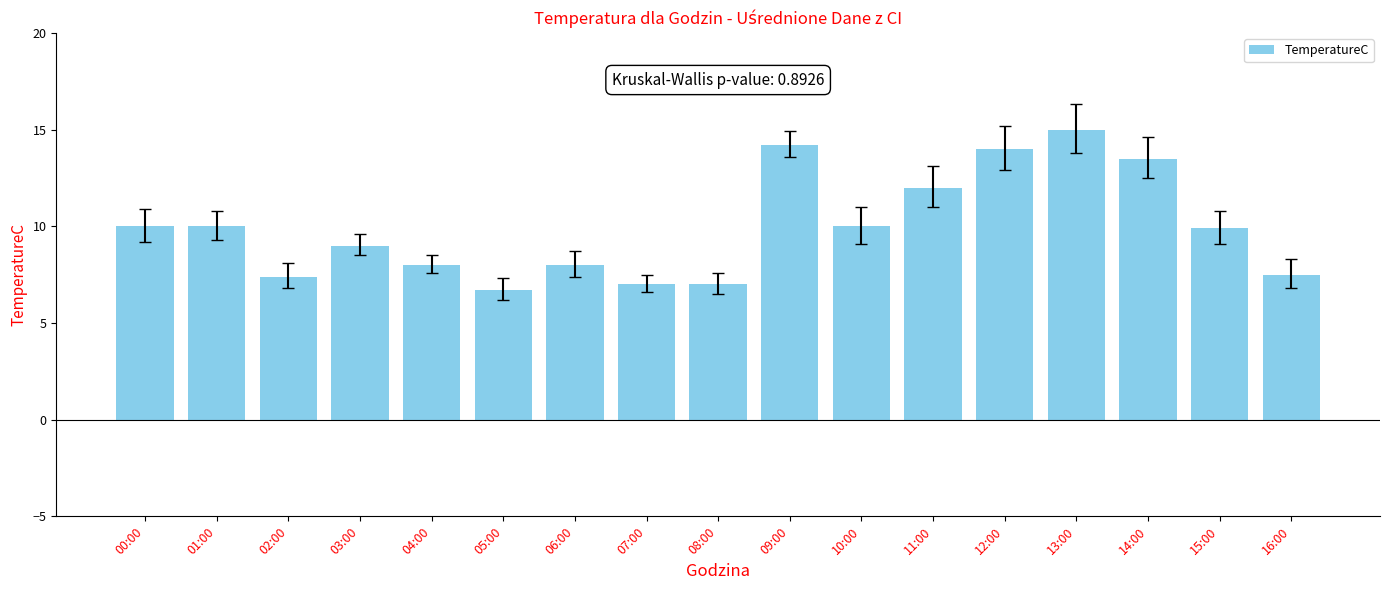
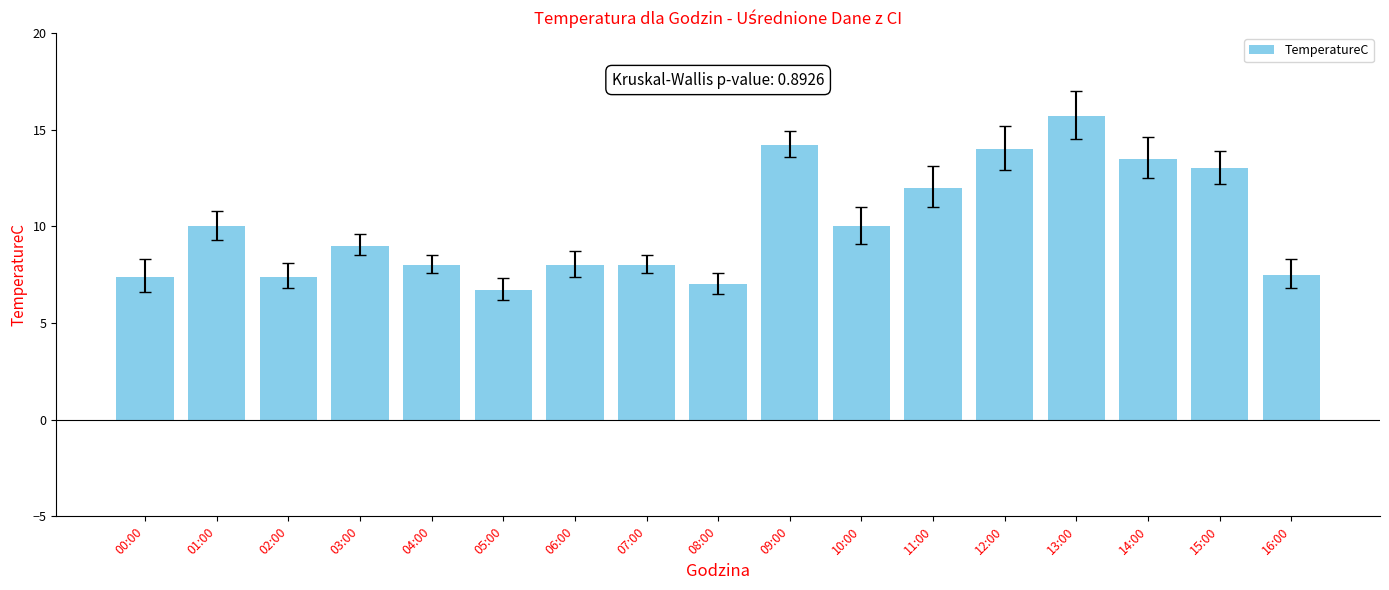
TemperatureC, 00:00: 10.0 -> 7.4
TemperatureC, 07:00: 7 -> 8
TemperatureC, 13:00: 15.0 -> 15.7
TemperatureC, 15:00: 9.9 -> 13.0
